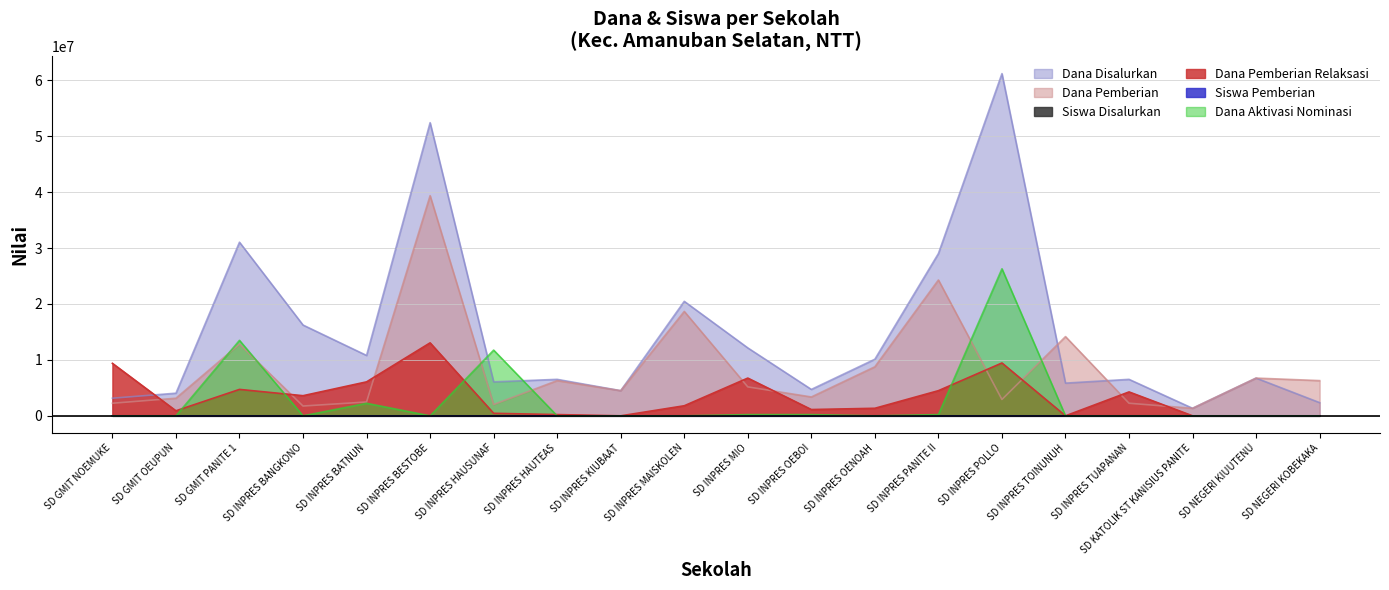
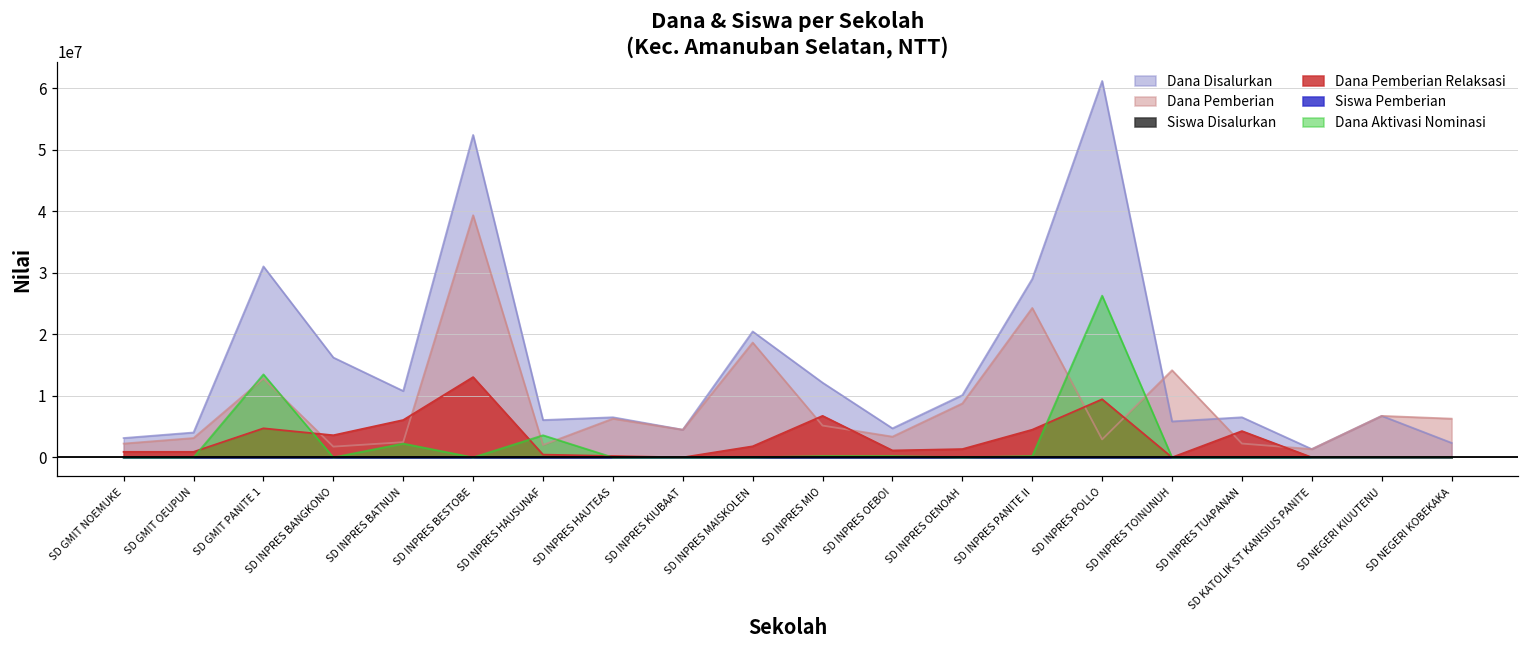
Dana Pemberian Relaksasi, SD GMIT NOEMUKE: 9000000 -> 1000000
Dana Aktivasi Nominasi, SD INPRES HAUSUNAF: 12000000 -> 4000000
